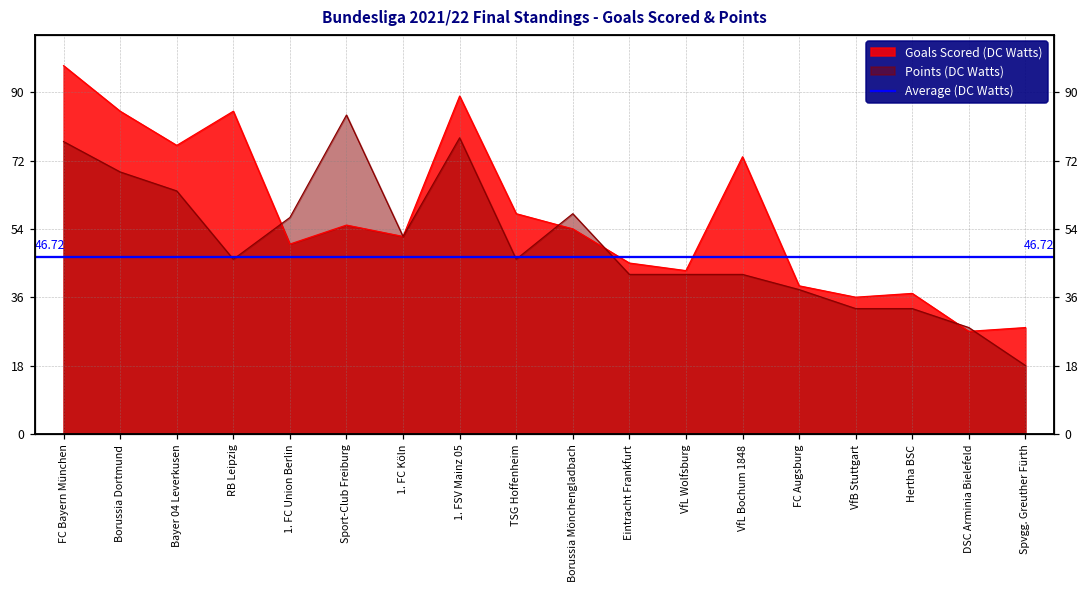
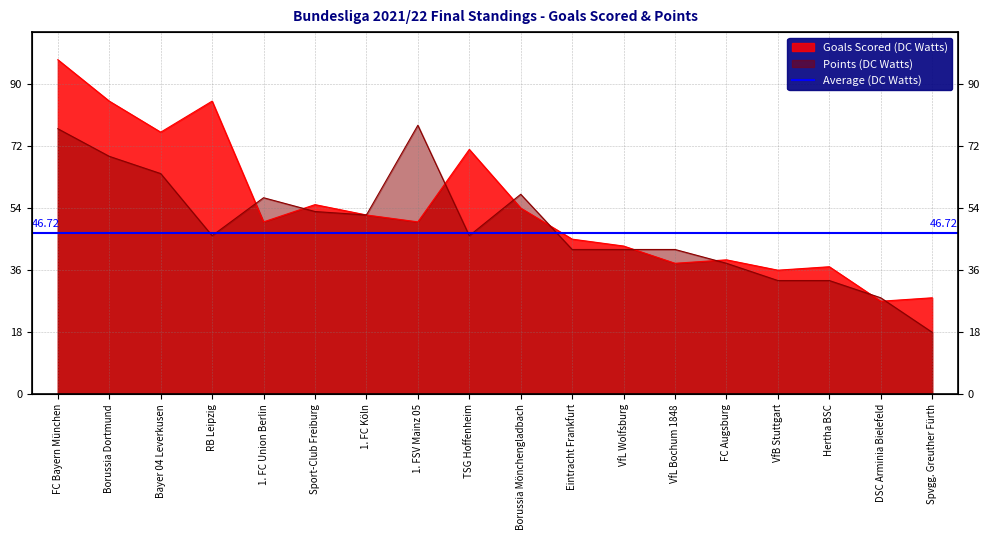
Points (DC Watts), Sport-Club Freiburg: 84 -> 53
Goals Scored (DC Watts), 1. FSV Mainz 05: 89 -> 50
Goals Scored (DC Watts), TSG Hoffenheim: 58 -> 71
Goals Scored (DC Watts), VfL Bochum 1848: 73 -> 38
